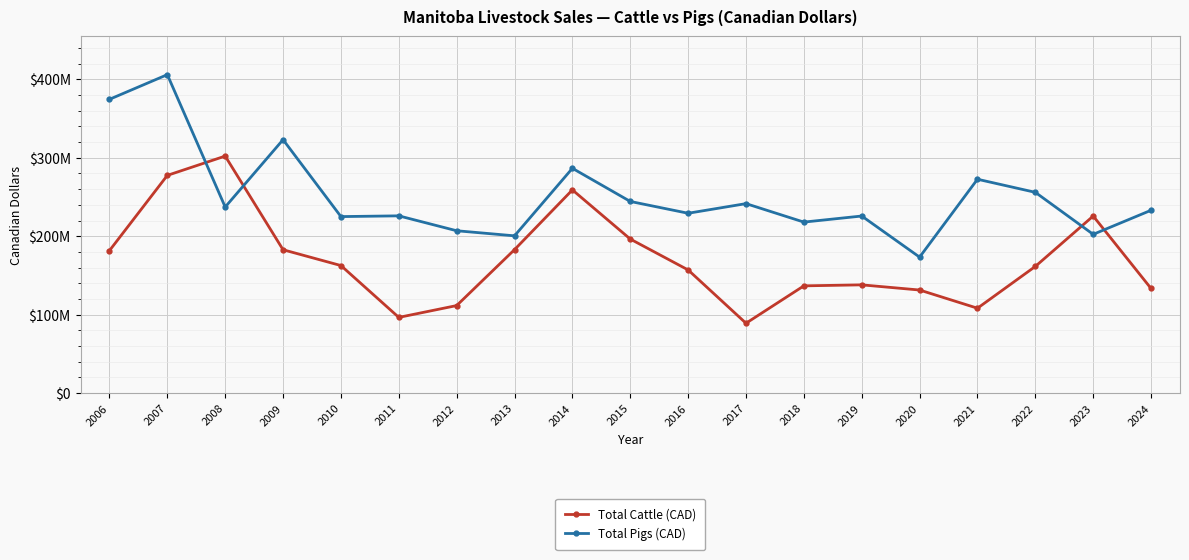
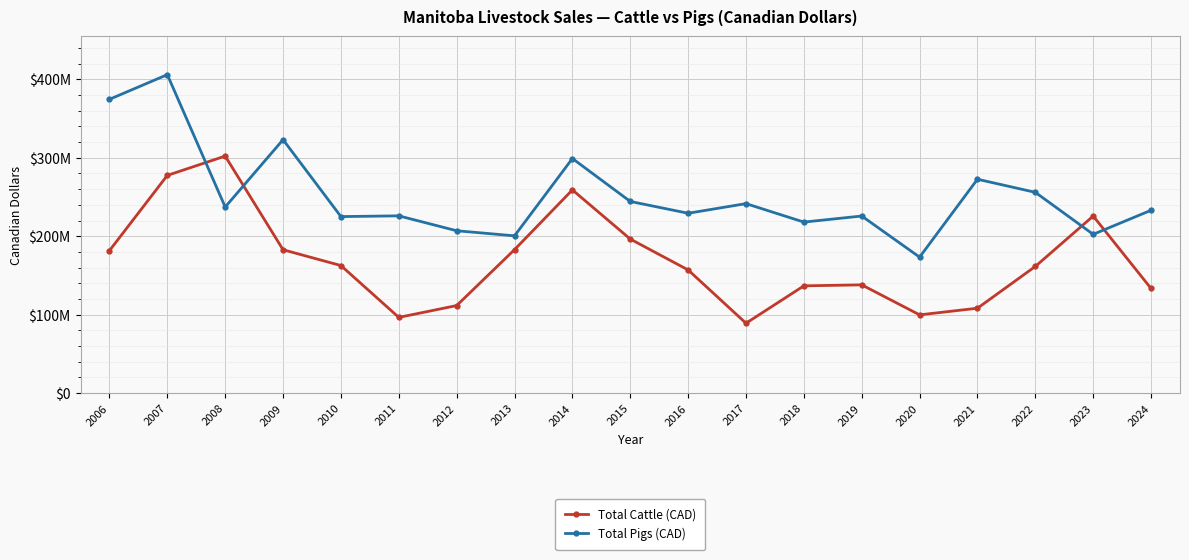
Total Pigs (CAD), 2014: $290000000 -> $300000000
Total Cattle (CAD), 2020: $130000000 -> $100000000
